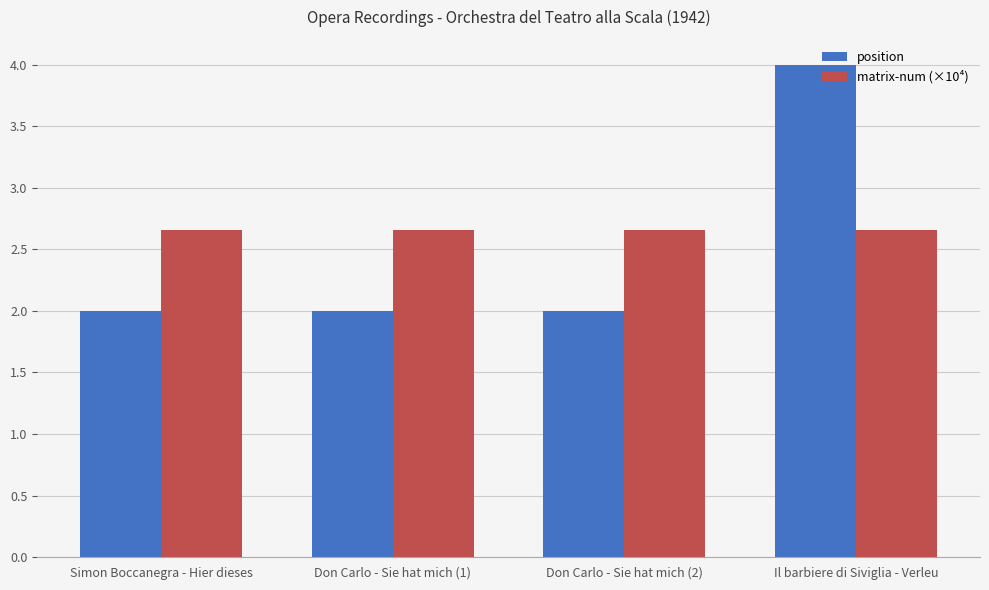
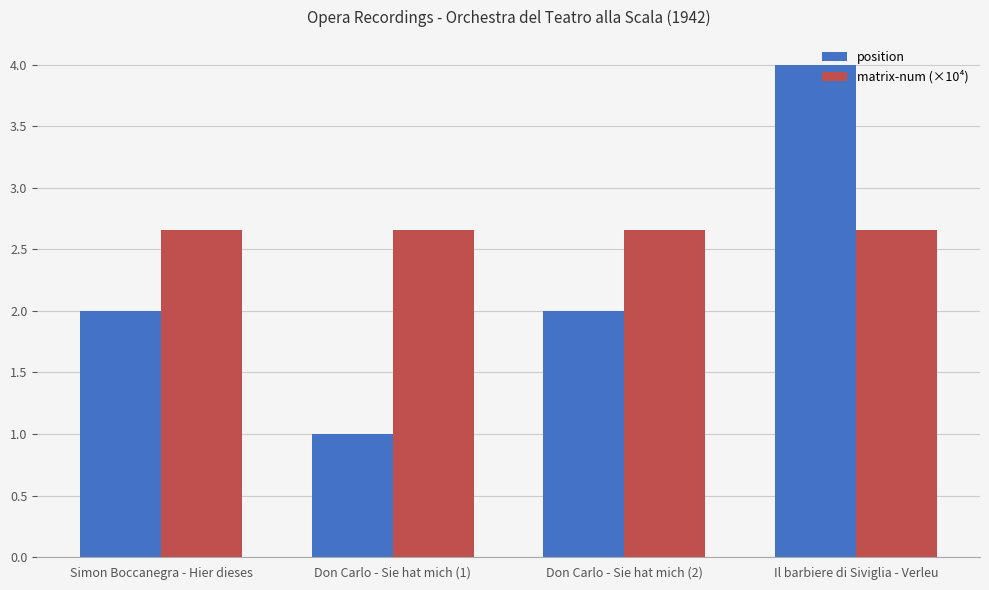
position, Don Carlo - Sie hat mich (1): 2 -> 1
